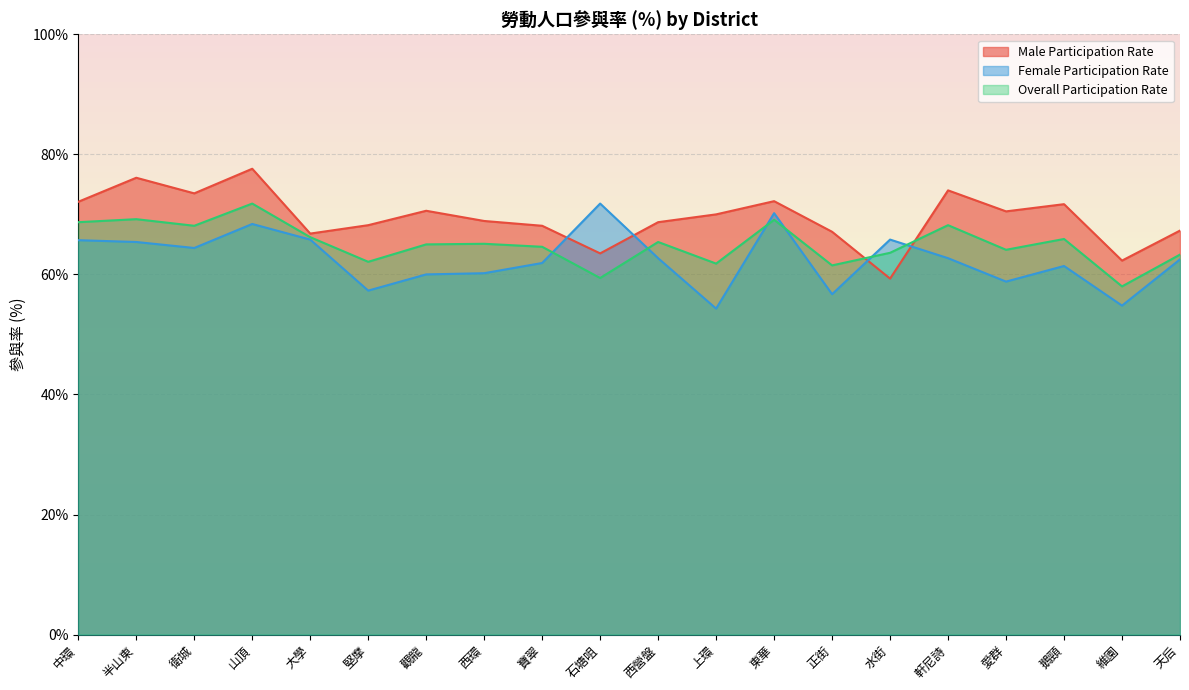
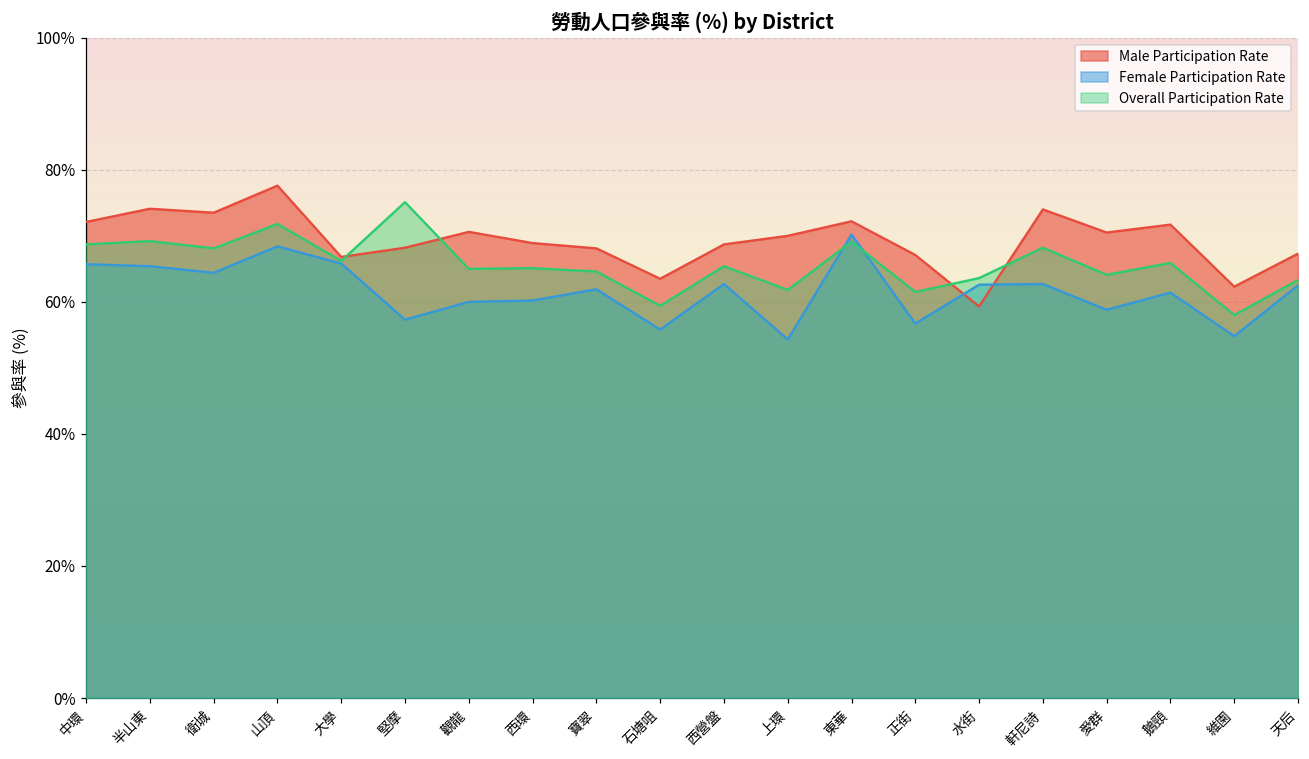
Male Participation Rate, 半山東: 76% -> 74%
Overall Participation Rate, 堅摩: 62% -> 75%
Female Participation Rate, 石塘咀: 72% -> 56%
Female Participation Rate, 水街: 66% -> 63%
